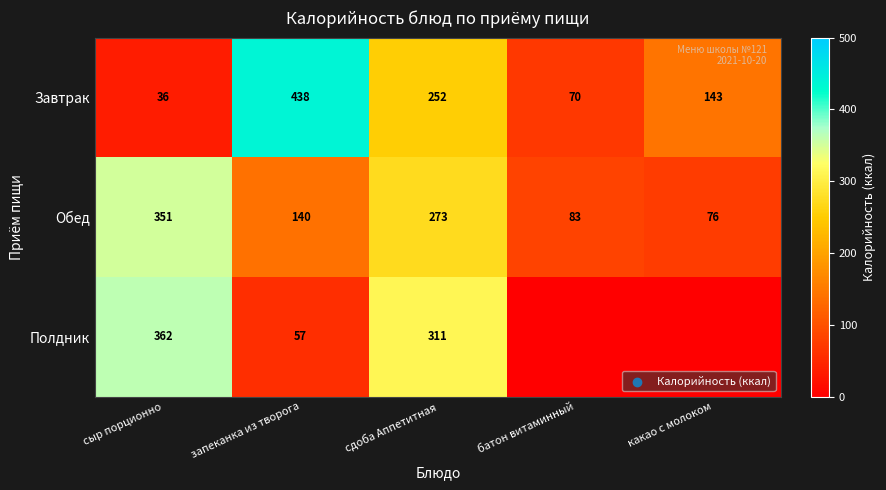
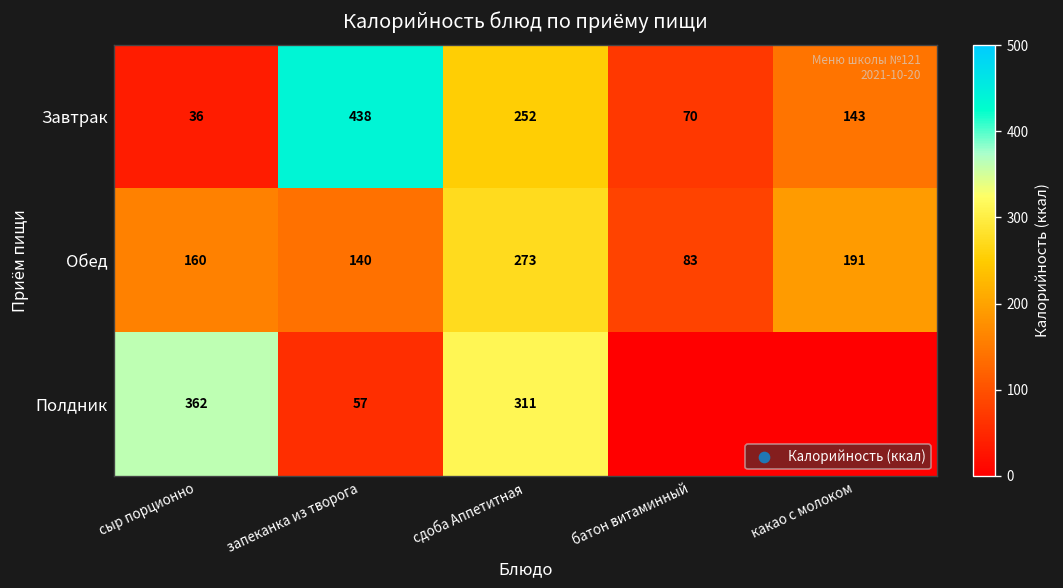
Обед, сыр порционно: 351 -> 160
Обед, какао с молоком: 76 -> 191
